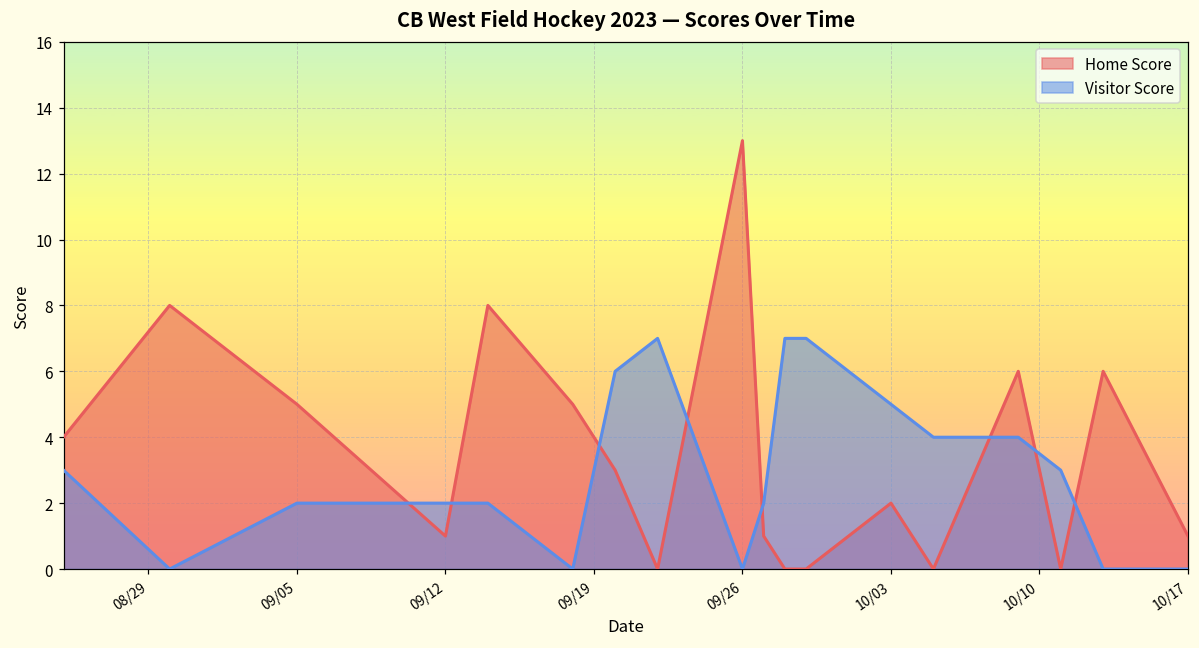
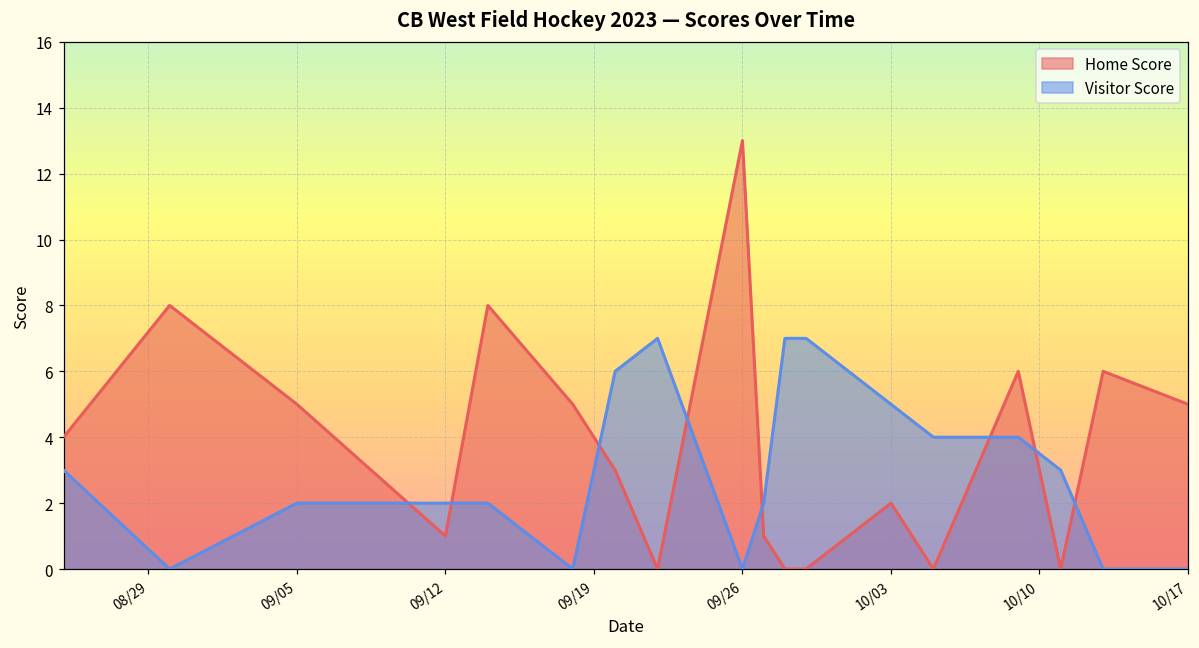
Home Score, 10/17: 1 -> 5
